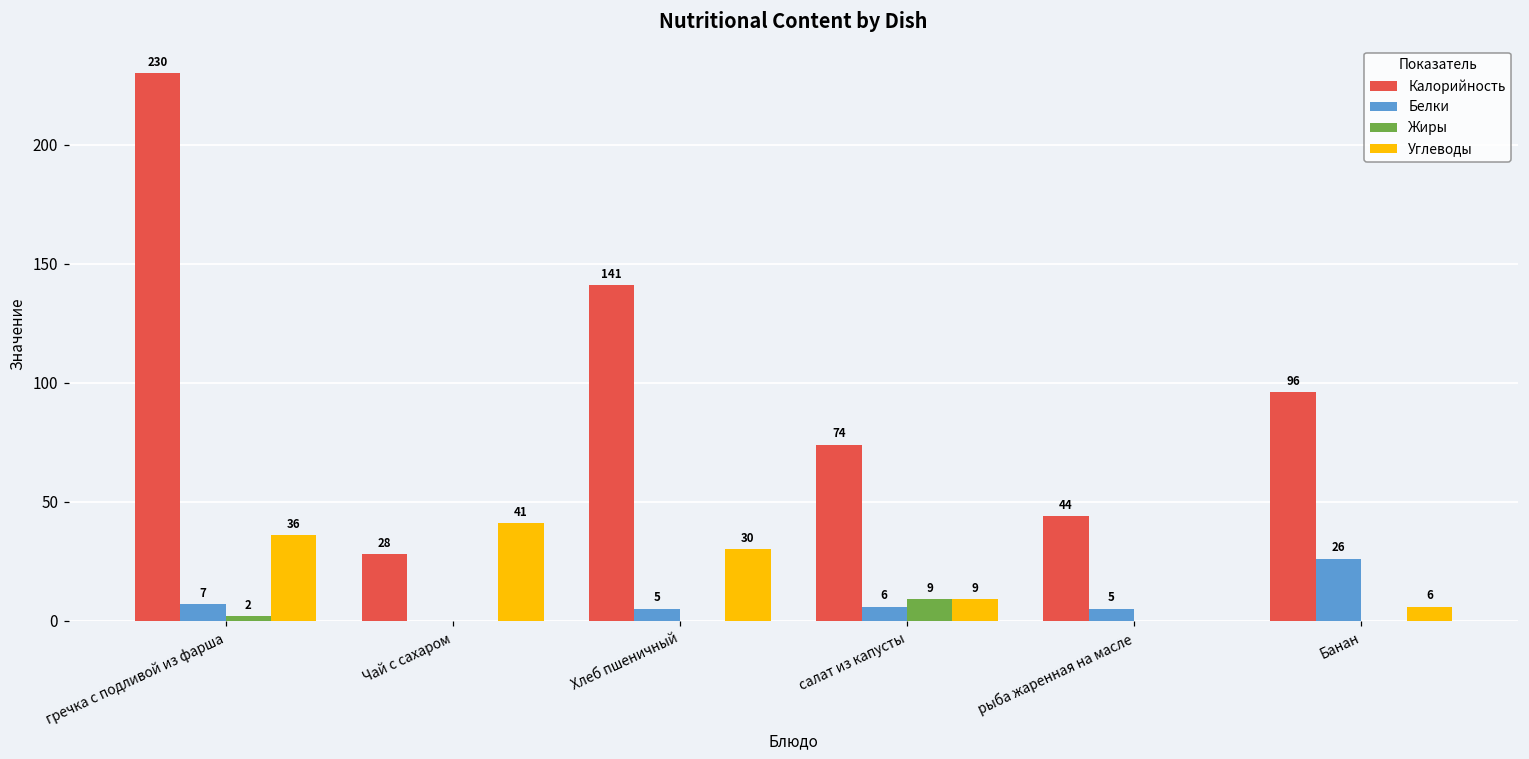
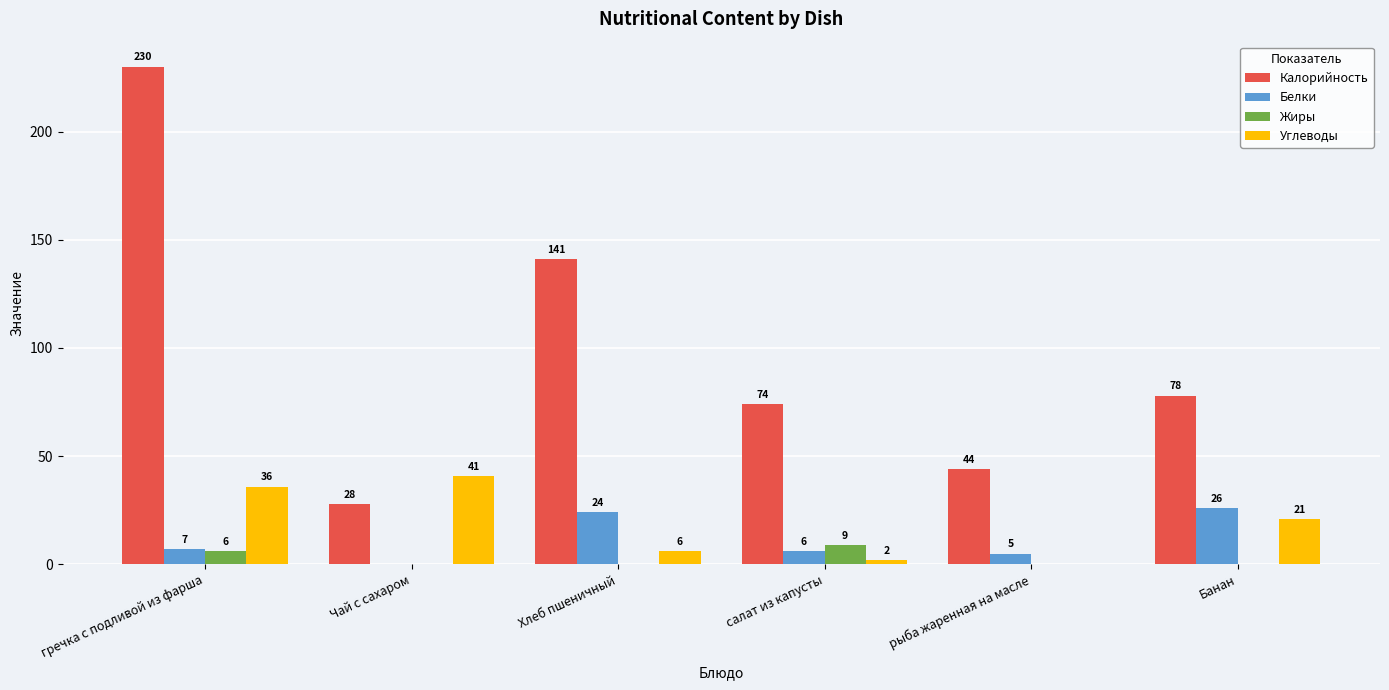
Жиры, гречка с подливой из фарша: 2 -> 6
Белки, Хлеб пшеничный: 5 -> 24
Углеводы, Хлеб пшеничный: 30 -> 6
Углеводы, салат из капусты: 9 -> 2
Калорийность, Банан: 96 -> 78
Углеводы, Банан: 6 -> 21
